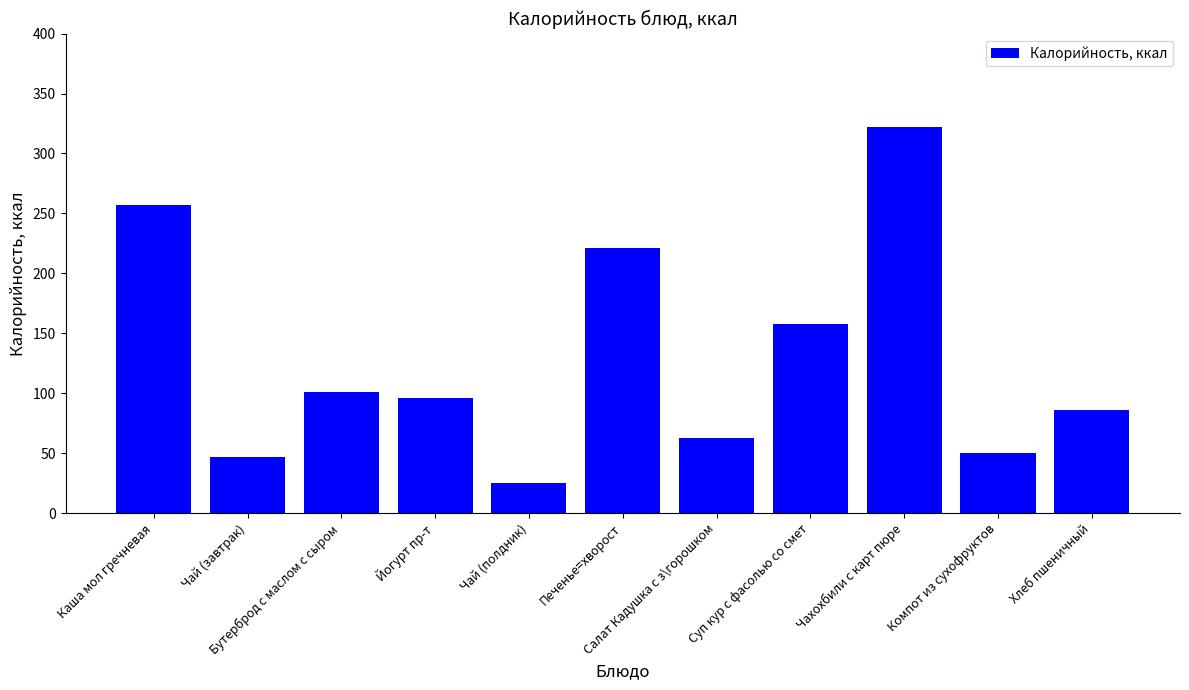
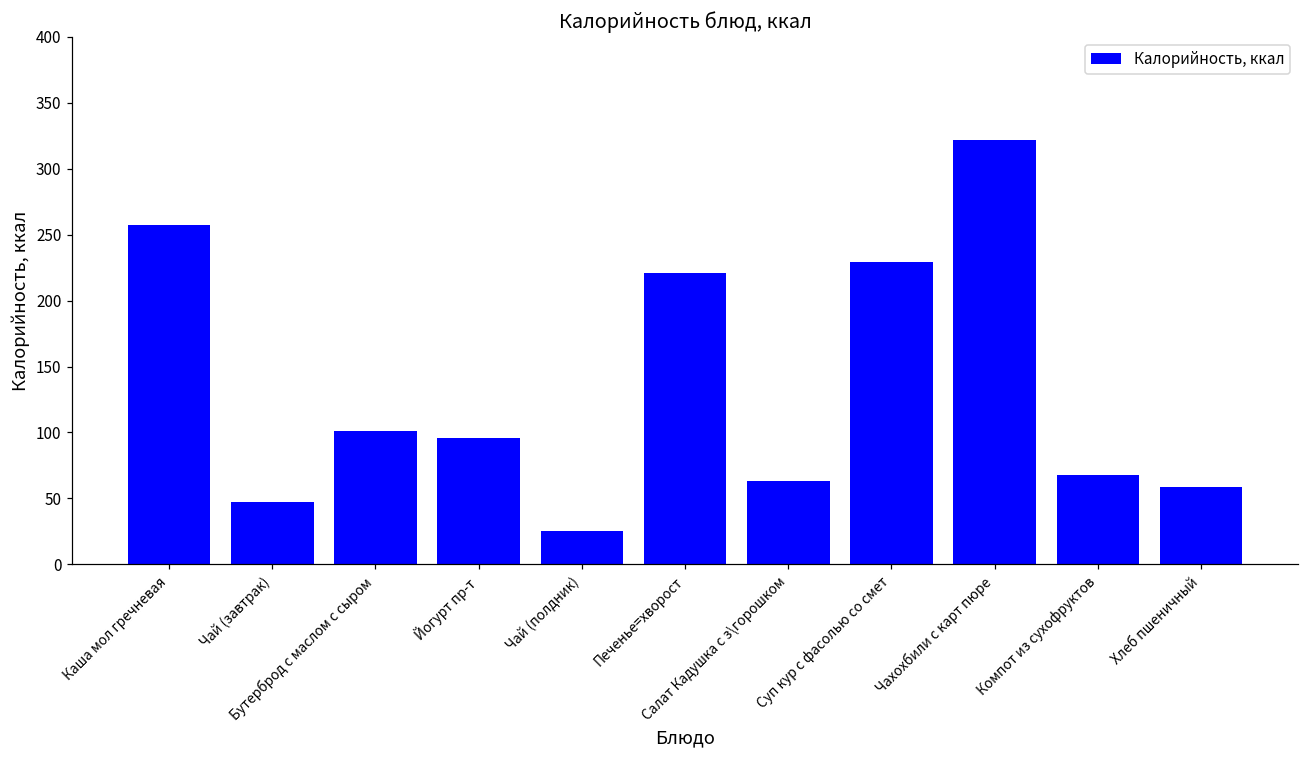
Суп кур с фасолью со смет: 158 -> 229
Компот из сухофруктов: 50 -> 68
Хлеб пшеничный: 86 -> 59
